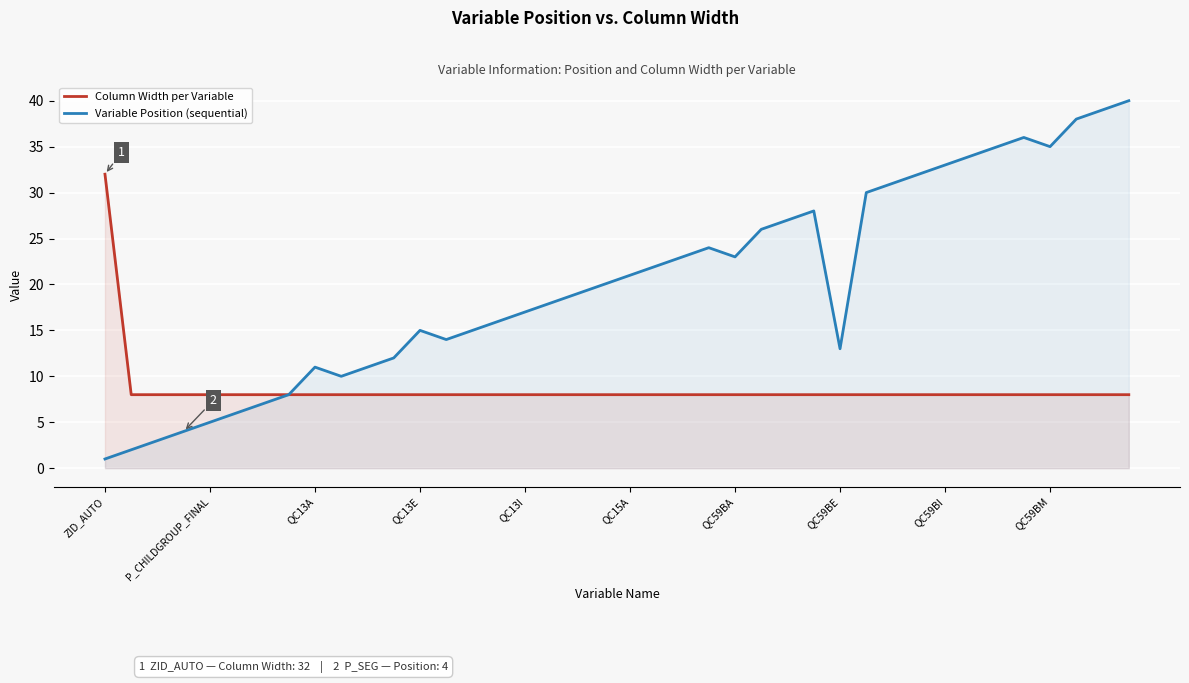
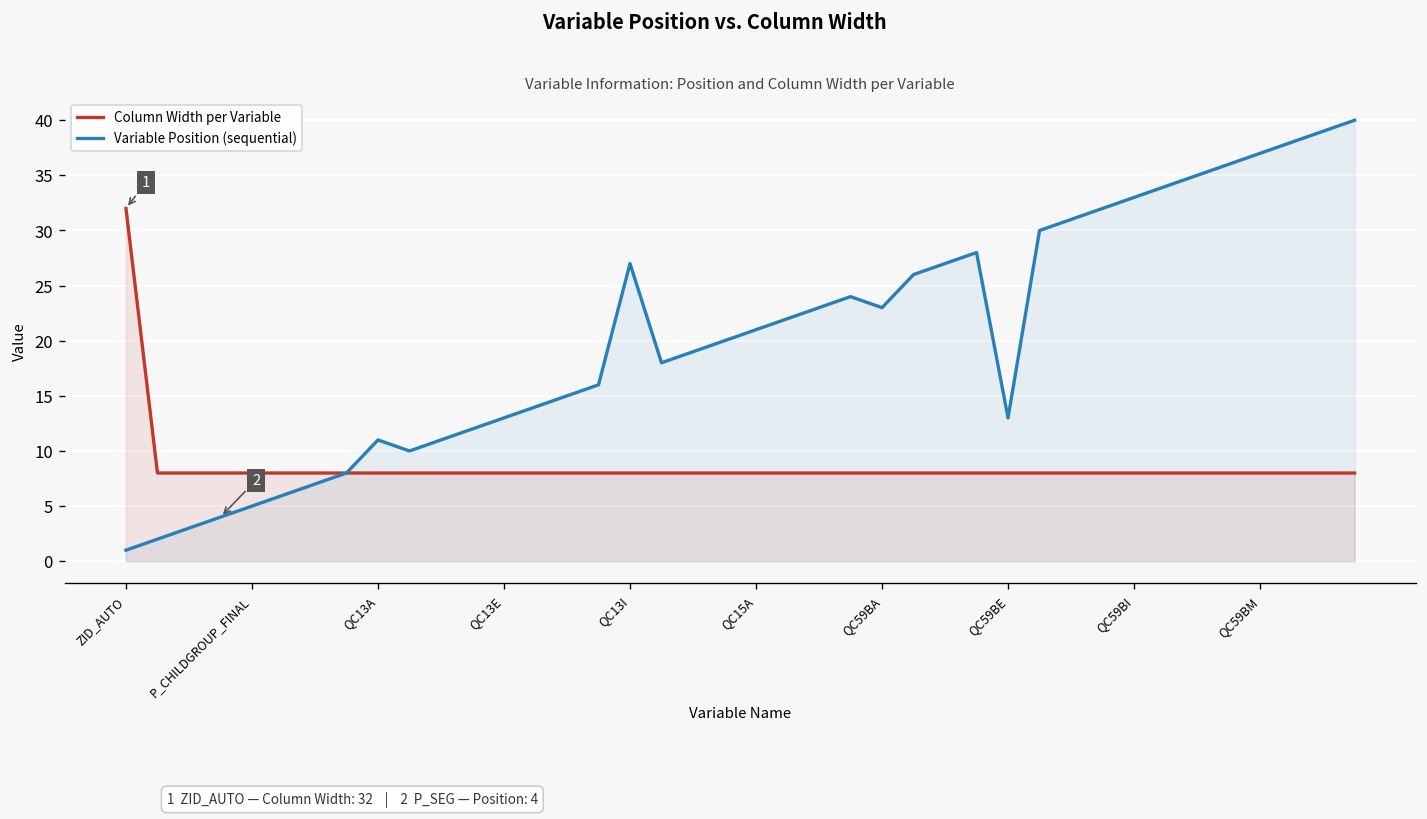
Variable Position (sequential), QC13E: 15 -> 13
Variable Position (sequential), QC13I: 17 -> 27
Variable Position (sequential), QC59BM: 35 -> 37
